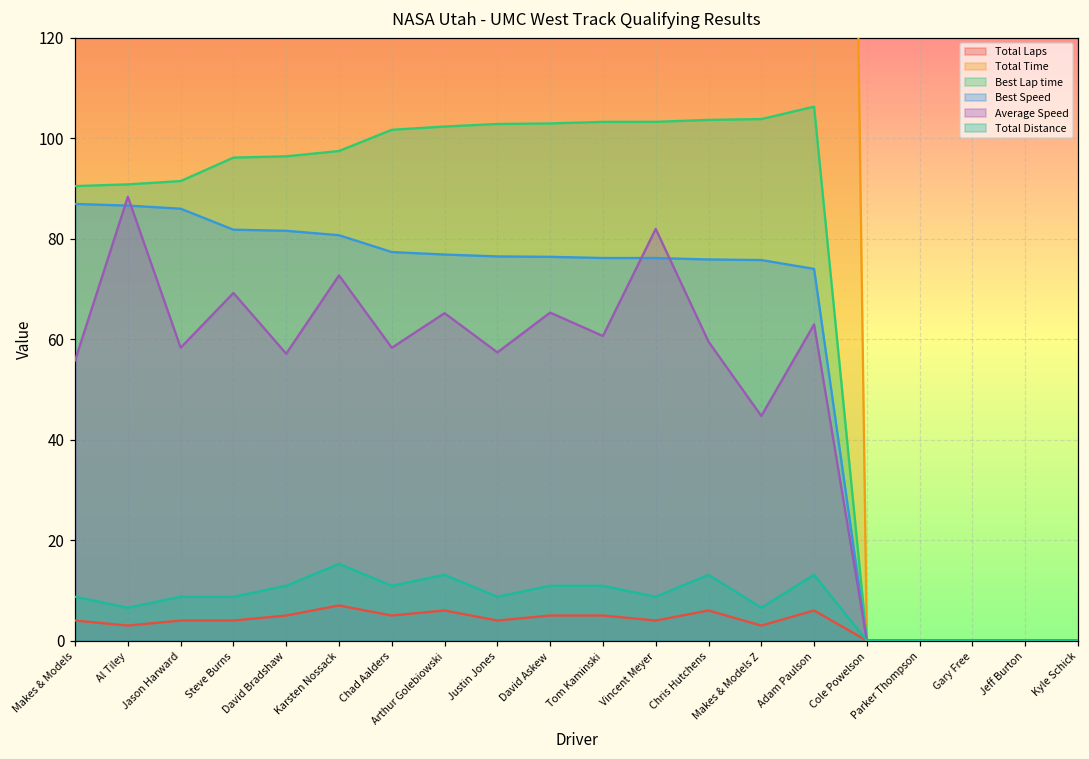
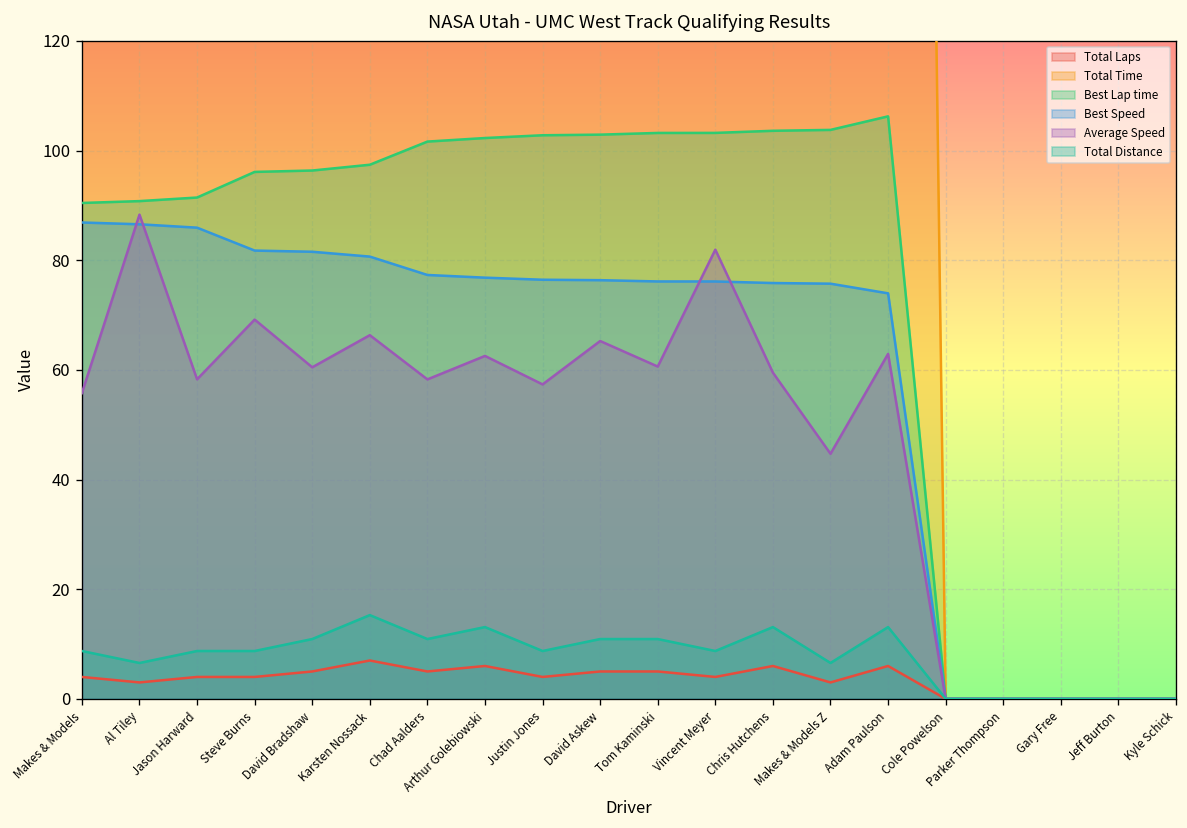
Average Speed, David Bradshaw: 57 -> 60
Average Speed, Karsten Nossack: 73 -> 66
Average Speed, Arthur Golebiowski: 65 -> 63
